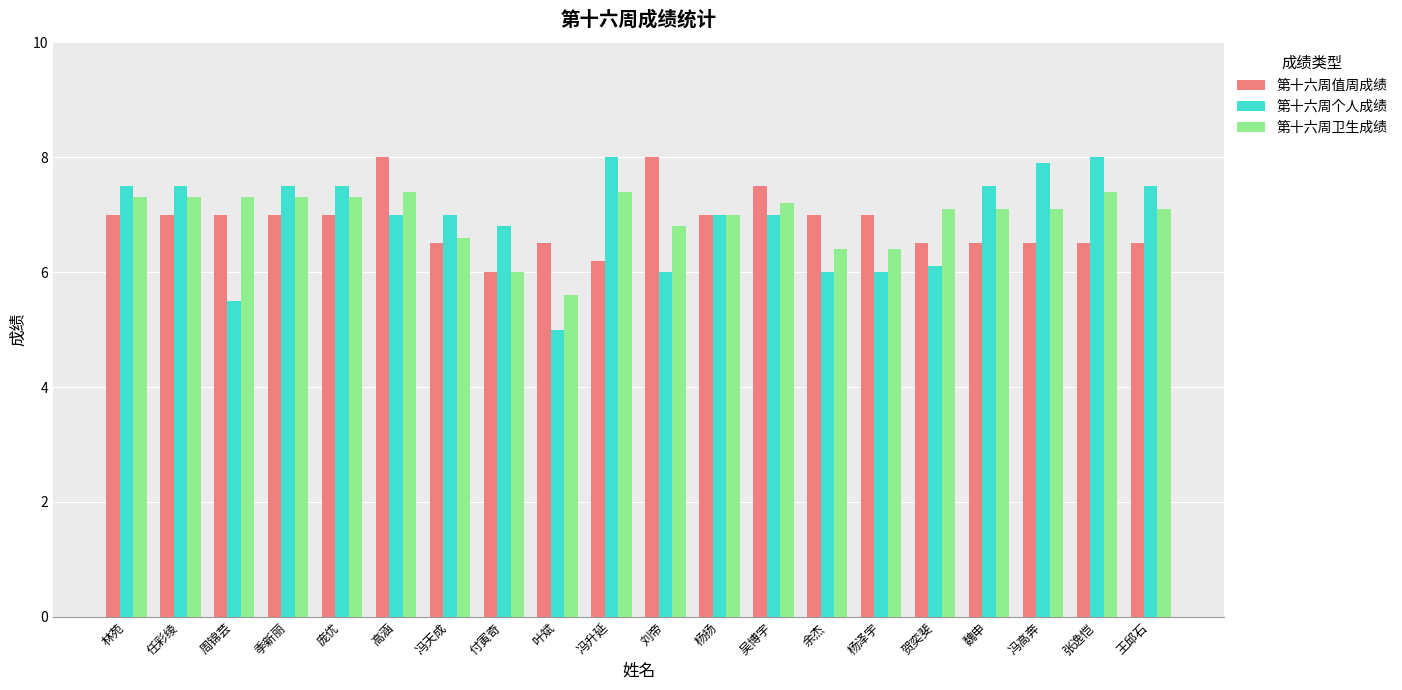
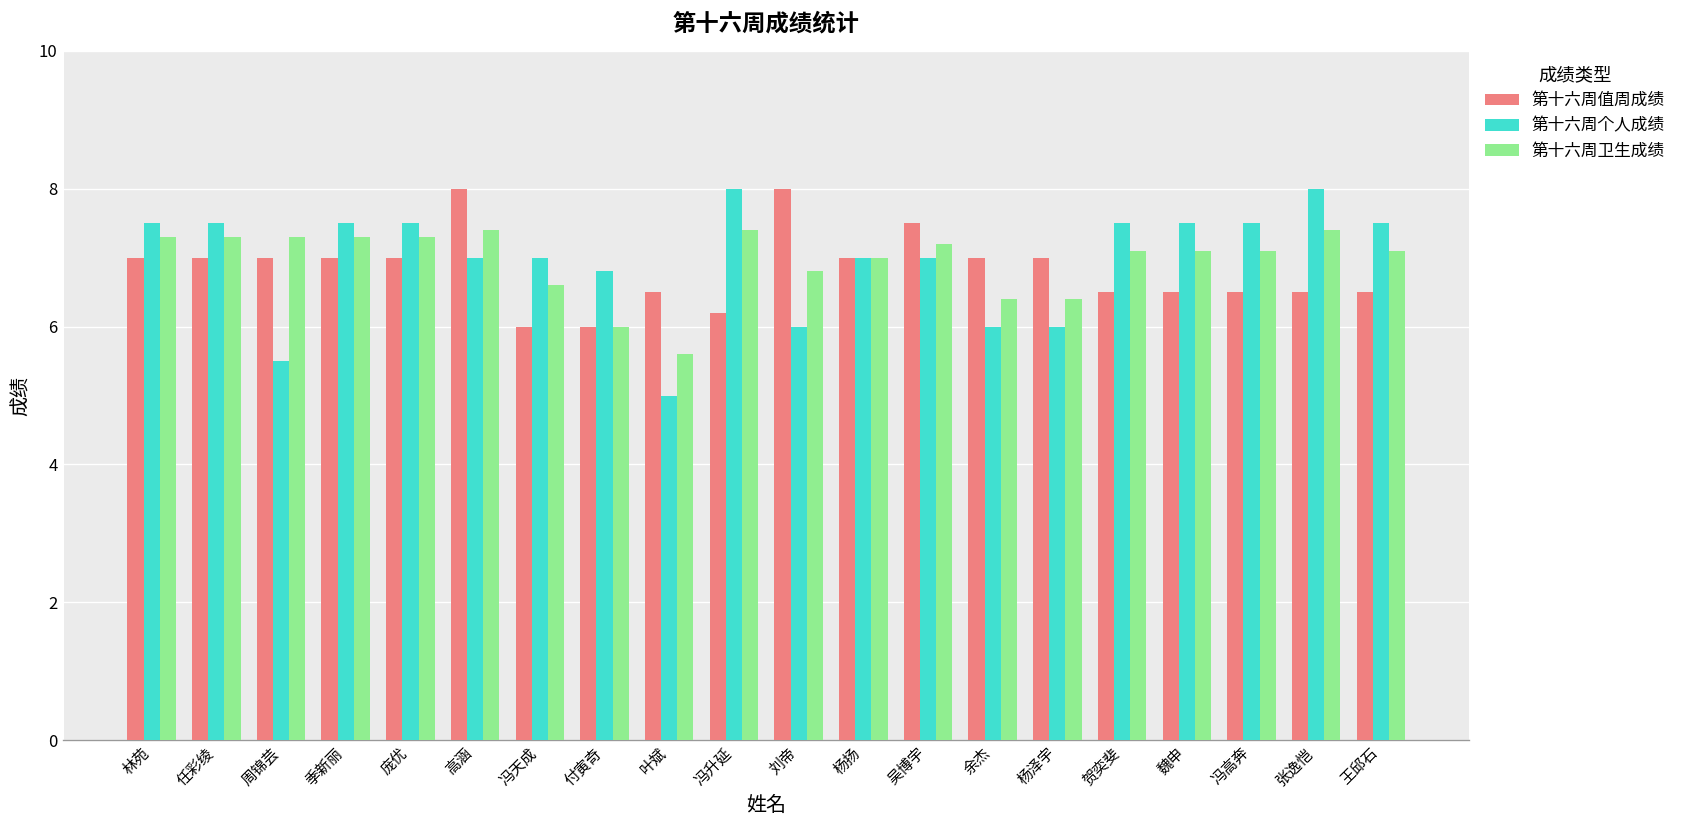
第十六周值周成绩, 冯天成: 6.5 -> 6.0
第十六周个人成绩, 贺奕斐: 6.1 -> 7.5
第十六周个人成绩, 冯高奔: 7.9 -> 7.5
